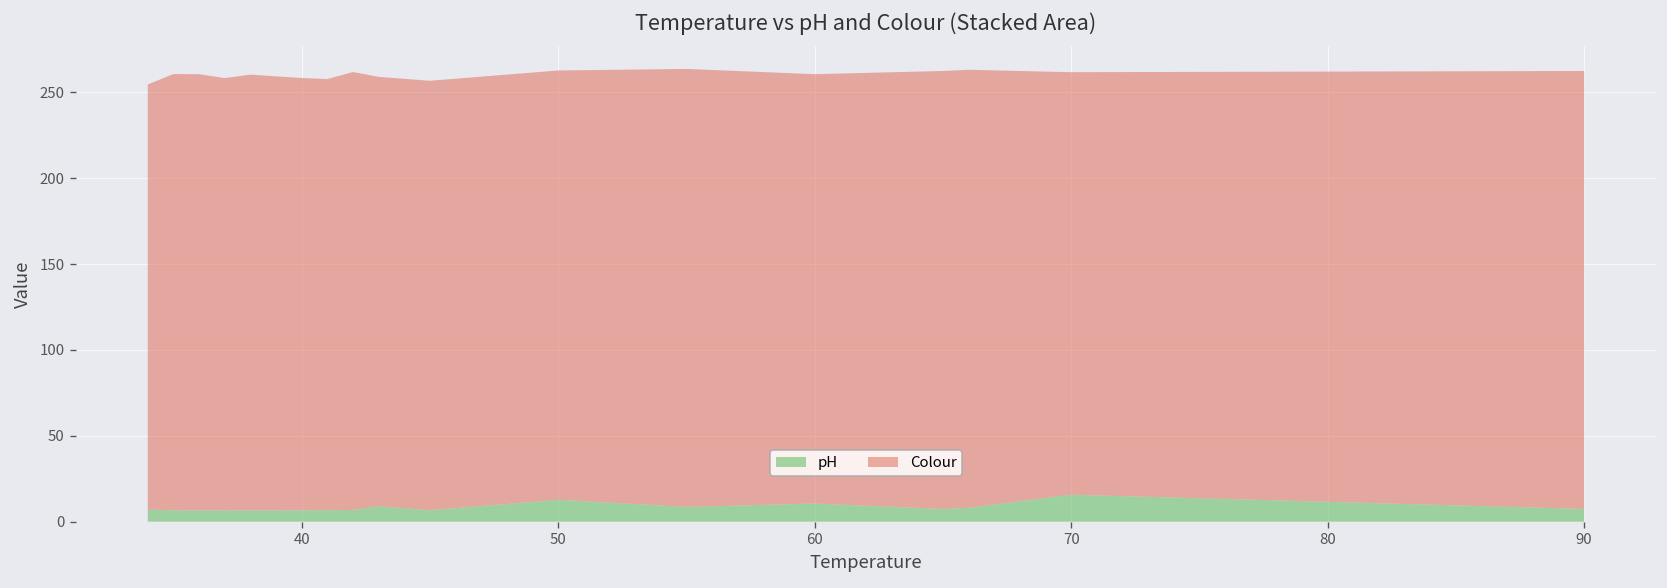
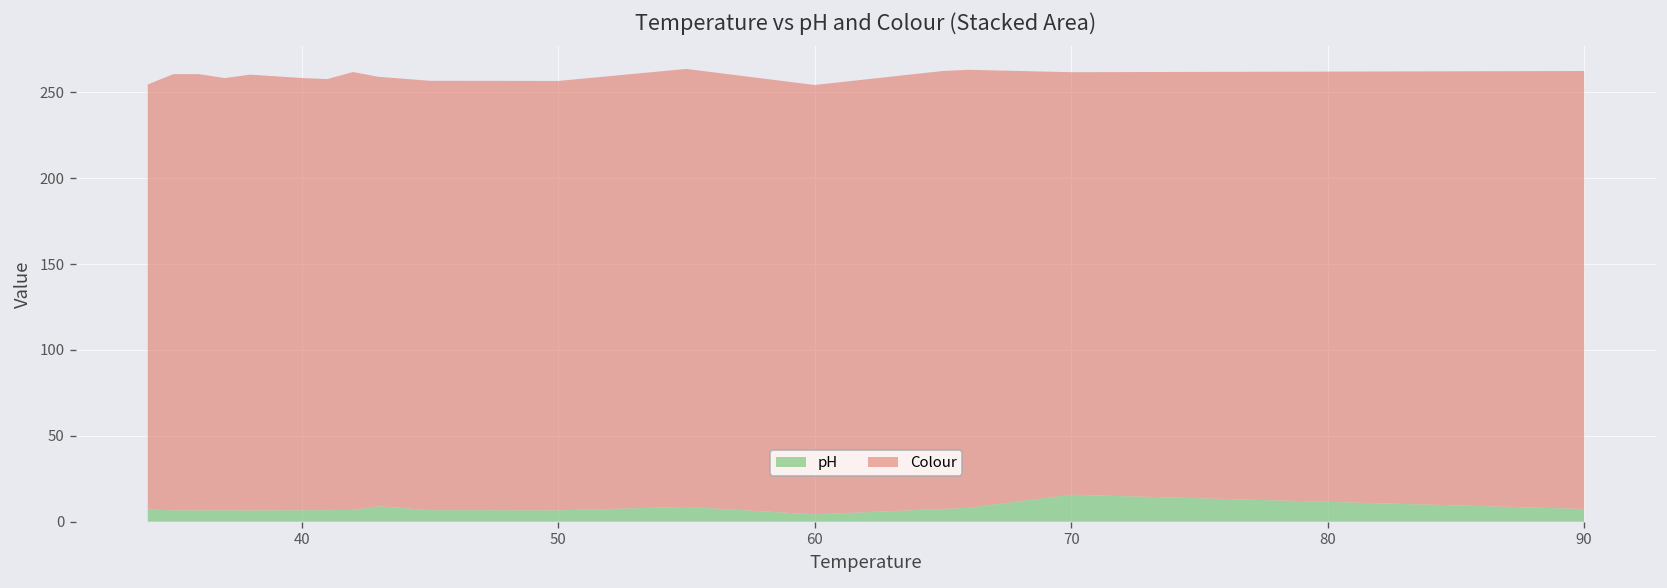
pH, 50: 13 -> 7
pH, 60: 11 -> 4
